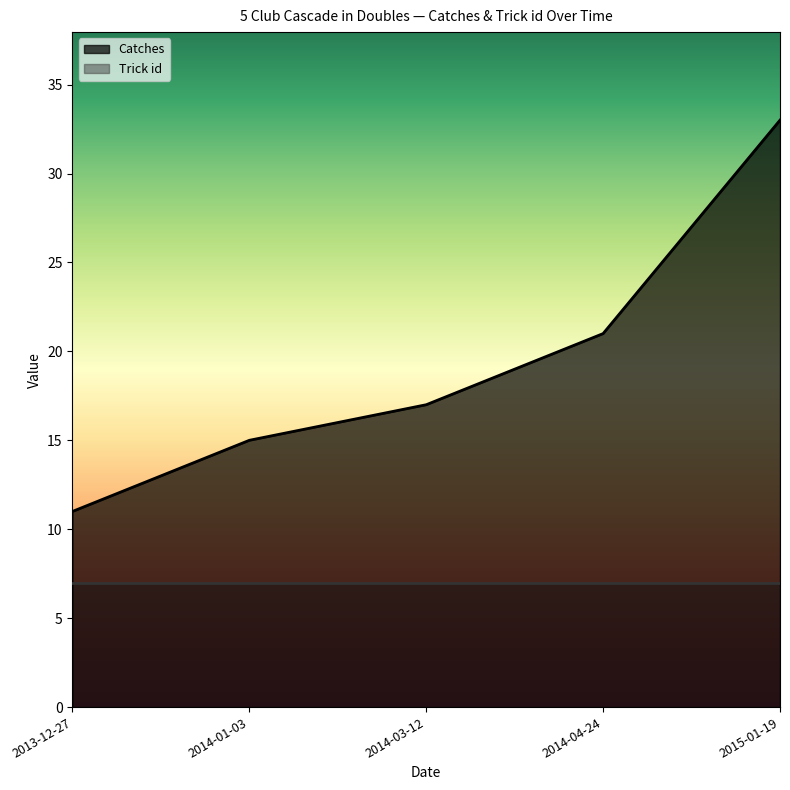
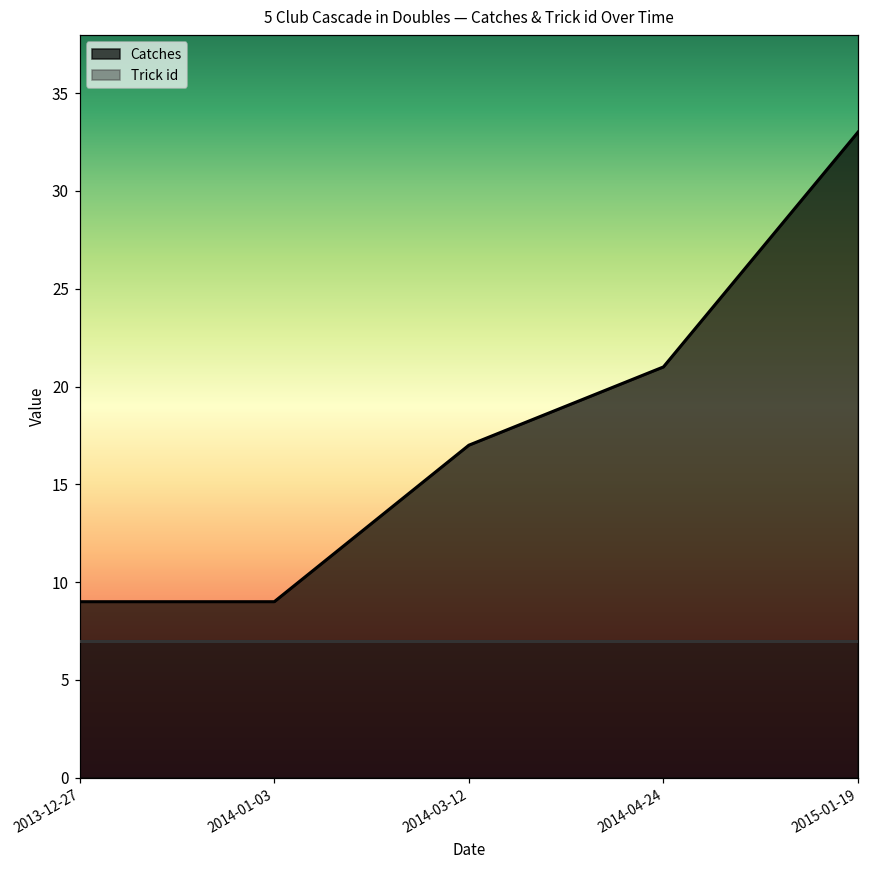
Catches, 2013-12-27: 11 -> 9
Catches, 2014-01-03: 15 -> 9
